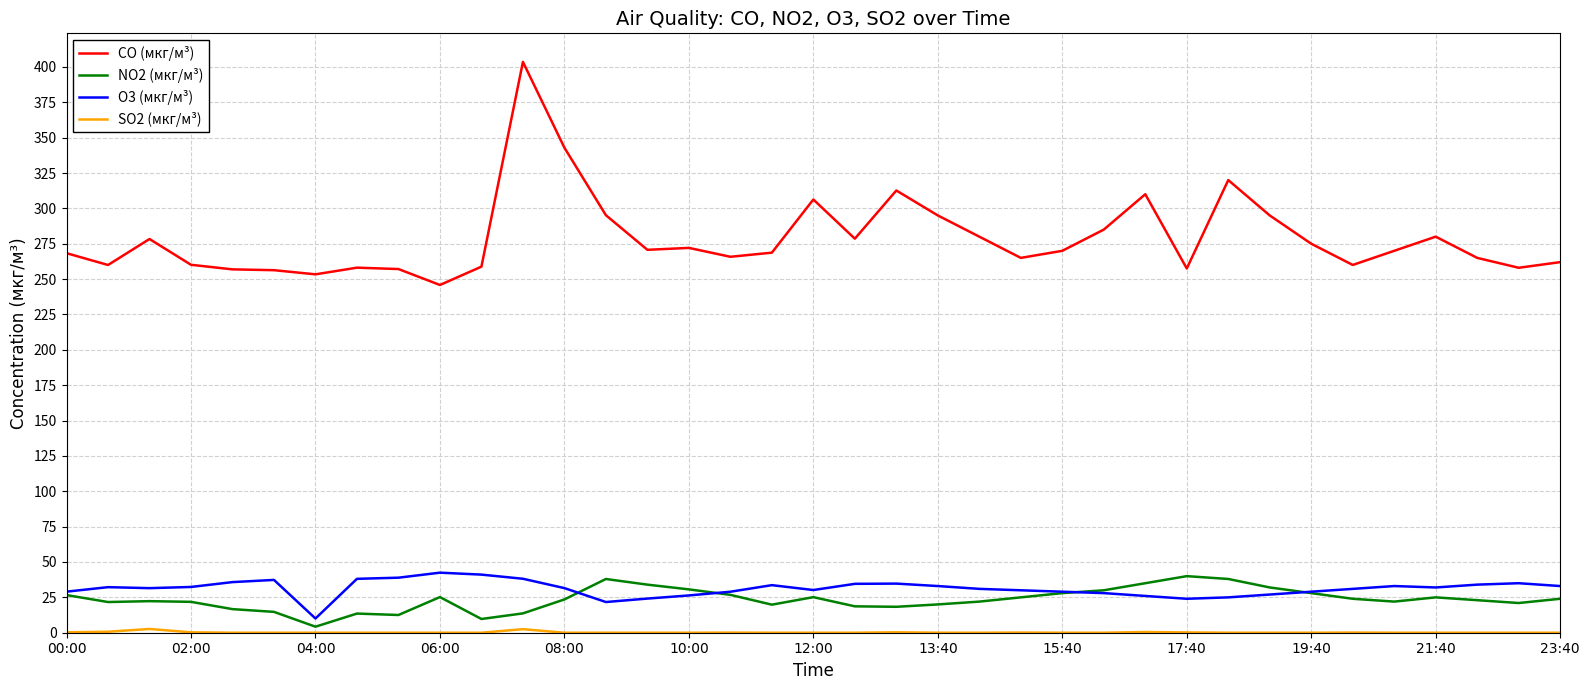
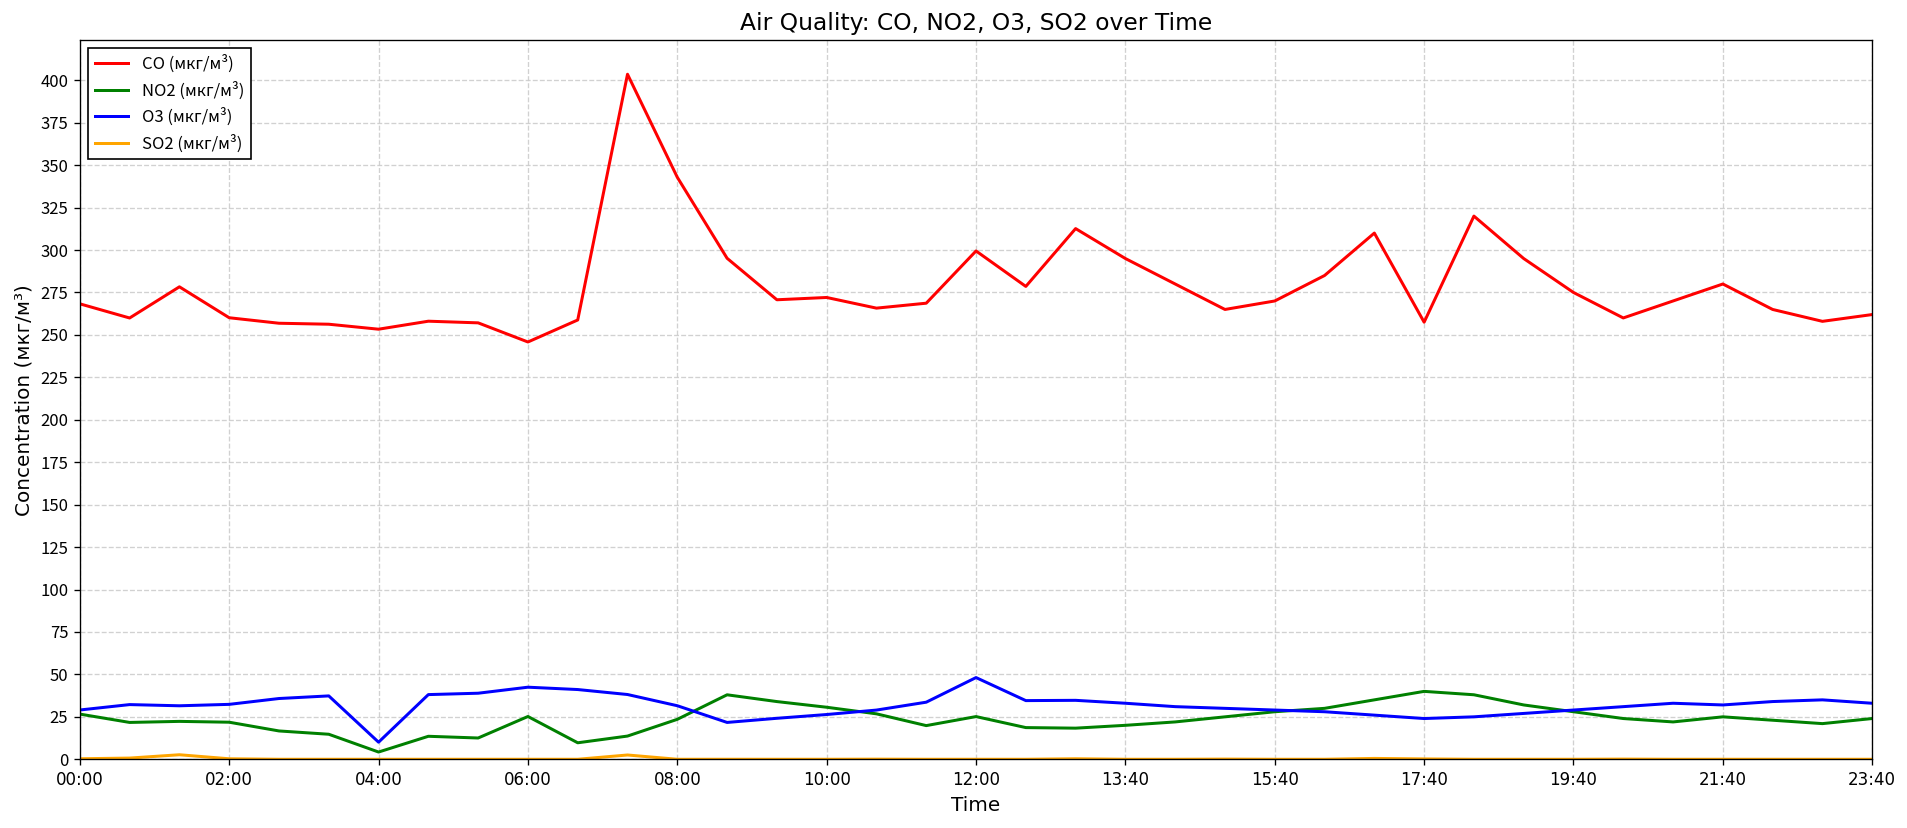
CO (мкг/м³), 12:00: 306 -> 299
O3 (мкг/м³), 12:00: 30 -> 48
